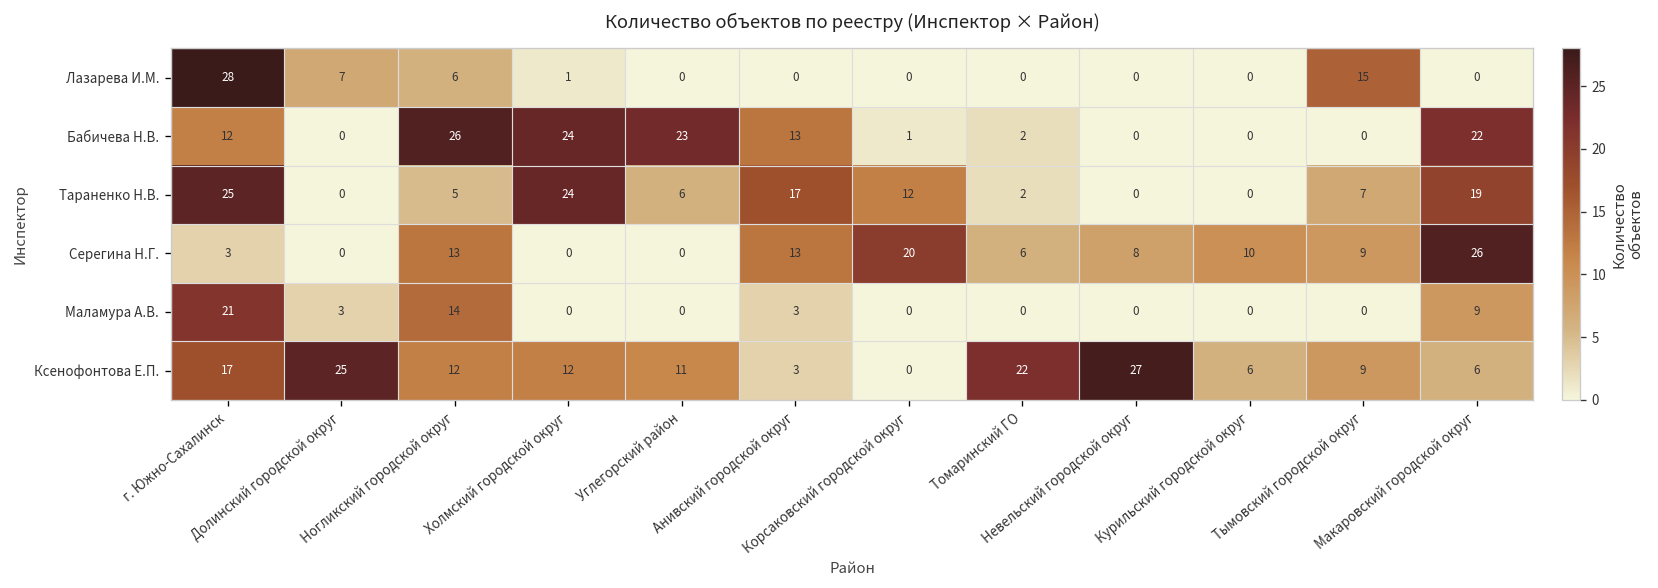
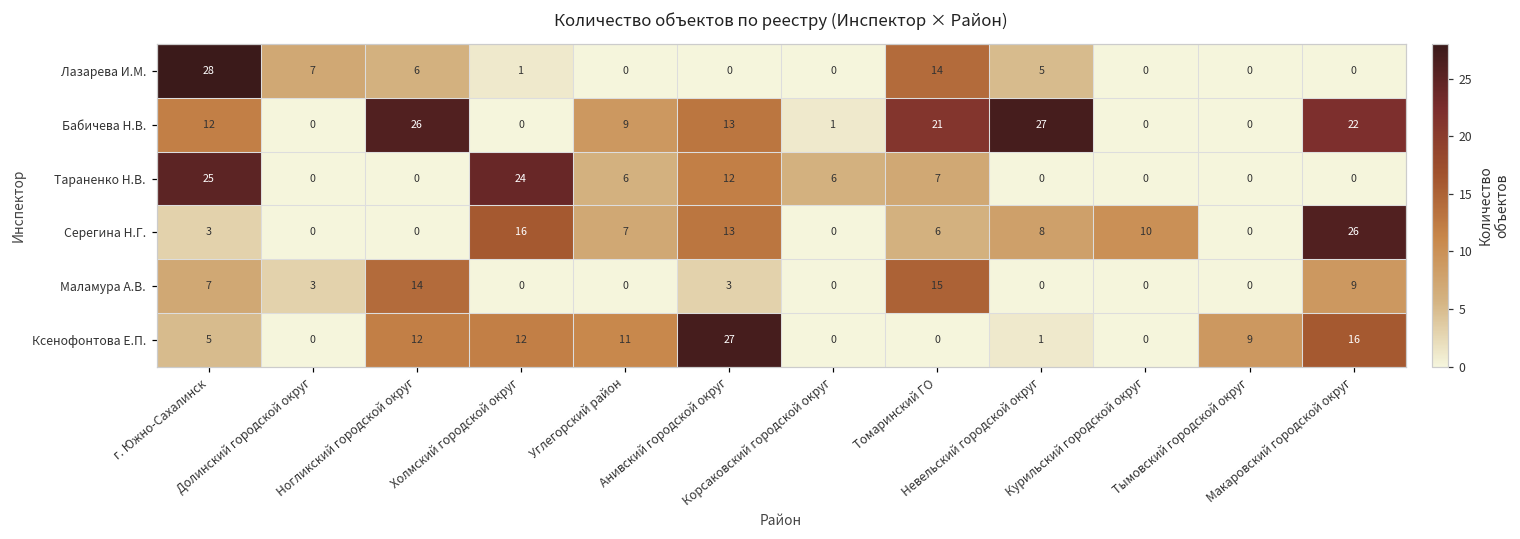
Лазарева И.М., Томаринский ГО: 0 -> 14
Лазарева И.М., Невельский городской округ: 0 -> 5
Лазарева И.М., Тымовский городской округ: 15 -> 0
Бабичева Н.В., Холмский городской округ: 24 -> 0
Бабичева Н.В., Углегорский район: 23 -> 9
Бабичева Н.В., Томаринский ГО: 2 -> 21
Бабичева Н.В., Невельский городской округ: 0 -> 27
Тараненко Н.В., Ногликский городской округ: 5 -> 0
Тараненко Н.В., Анивский городской округ: 17 -> 12
Тараненко Н.В., Корсаковский городской округ: 12 -> 6
Тараненко Н.В., Томаринский ГО: 2 -> 7
Тараненко Н.В., Тымовский городской округ: 7 -> 0
Тараненко Н.В., Макаровский городской округ: 19 -> 0
Серегина Н.Г., Ногликский городской округ: 13 -> 0
Серегина Н.Г., Холмский городской округ: 0 -> 16
Серегина Н.Г., Углегорский район: 0 -> 7
Серегина Н.Г., Корсаковский городской округ: 20 -> 0
Серегина Н.Г., Тымовский городской округ: 9 -> 0
Маламура А.В., г. Южно-Сахалинск: 21 -> 7
Маламура А.В., Томаринский ГО: 0 -> 15
Ксенофонтова Е.П., г. Южно-Сахалинск: 17 -> 5
Ксенофонтова Е.П., Долинский городской округ: 25 -> 0
Ксенофонтова Е.П., Анивский городской округ: 3 -> 27
Ксенофонтова Е.П., Томаринский ГО: 22 -> 0
Ксенофонтова Е.П., Невельский городской округ: 27 -> 1
Ксенофонтова Е.П., Курильский городской округ: 6 -> 0
Ксенофонтова Е.П., Макаровский городской округ: 6 -> 16
